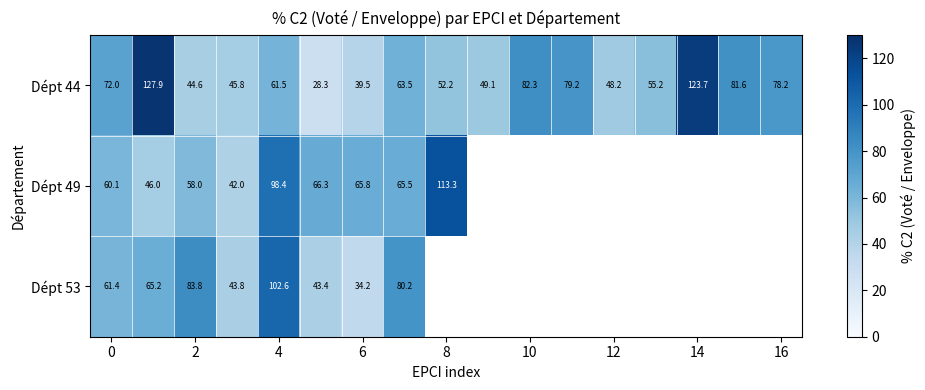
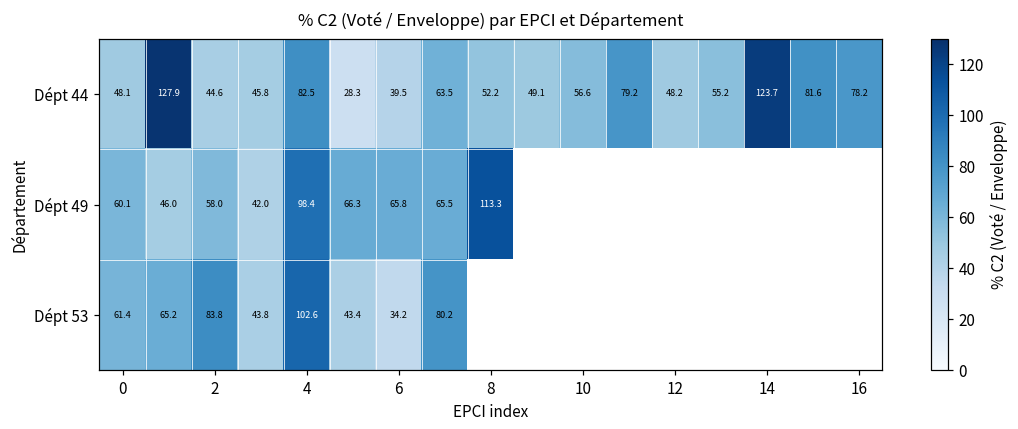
Dépt 44, 0: 72.0 -> 48.1
Dépt 44, 4: 61.5 -> 82.5
Dépt 44, 10: 82.3 -> 56.6
